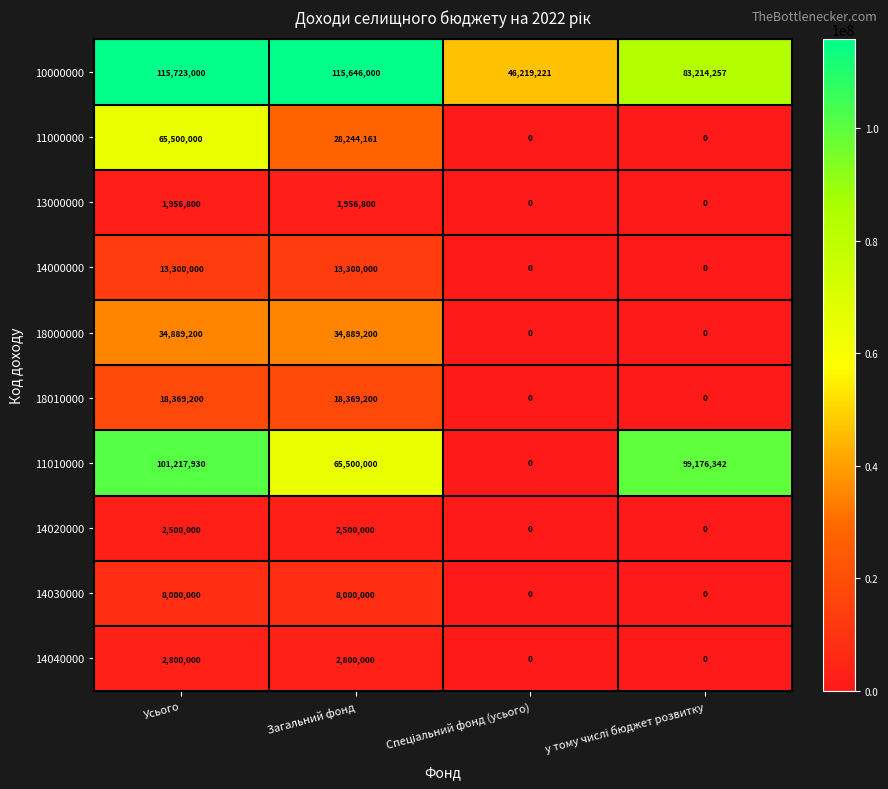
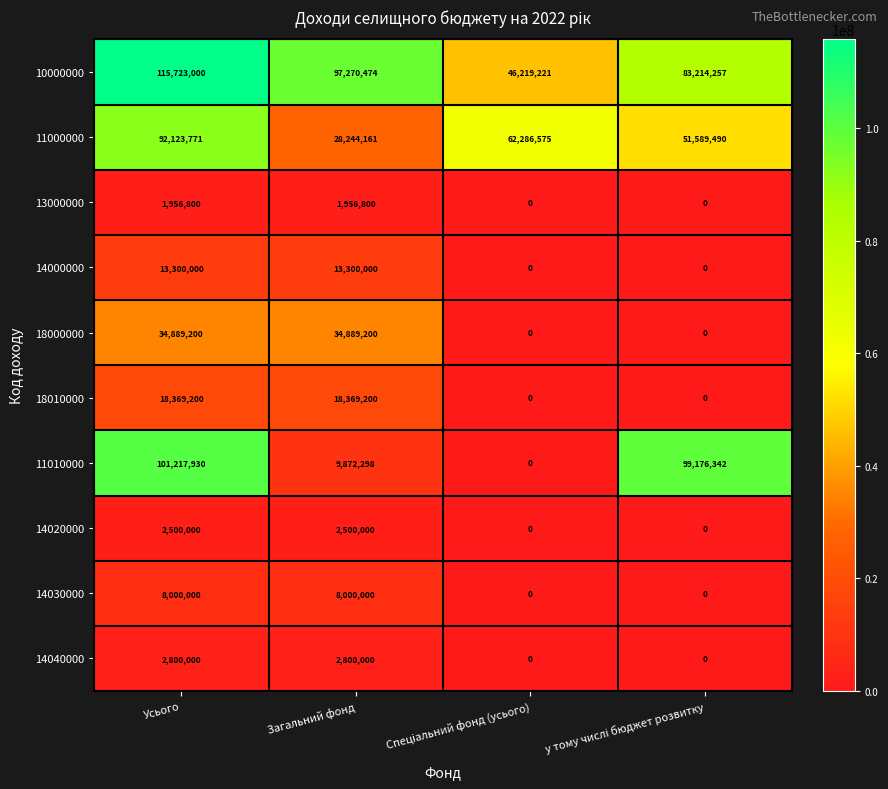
10000000, Загальний фонд: 115,646,000 -> 97,270,474
11000000, Усього: 65,500,000 -> 92,123,771
11000000, Спеціальний фонд (усього): 0 -> 62,286,575
11000000, у тому числі бюджет розвитку: 0 -> 51,589,490
11010000, Загальний фонд: 65,500,000 -> 9,872,298
